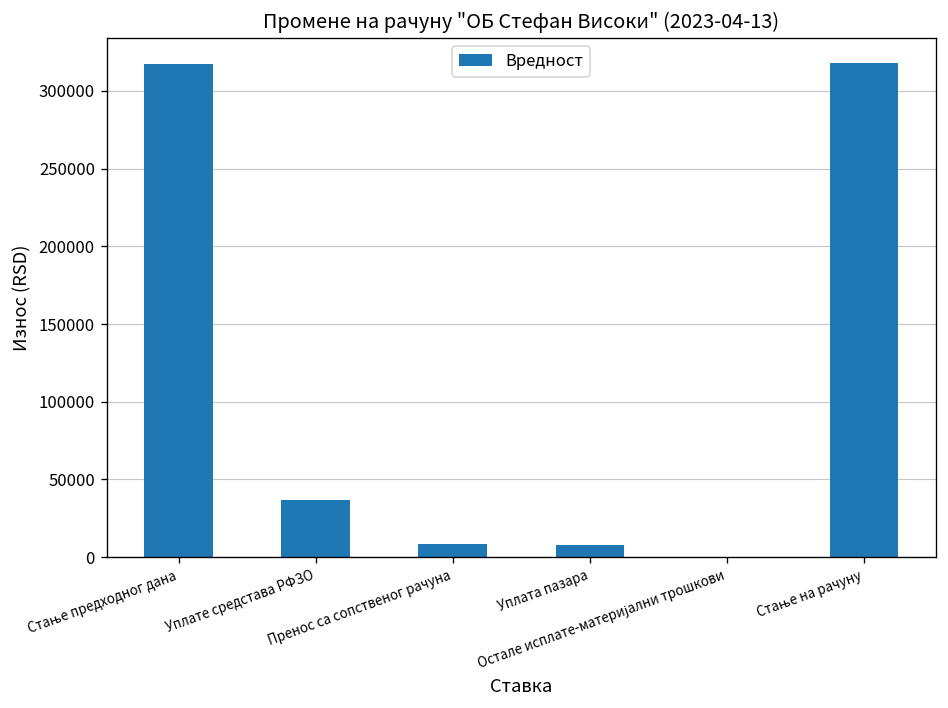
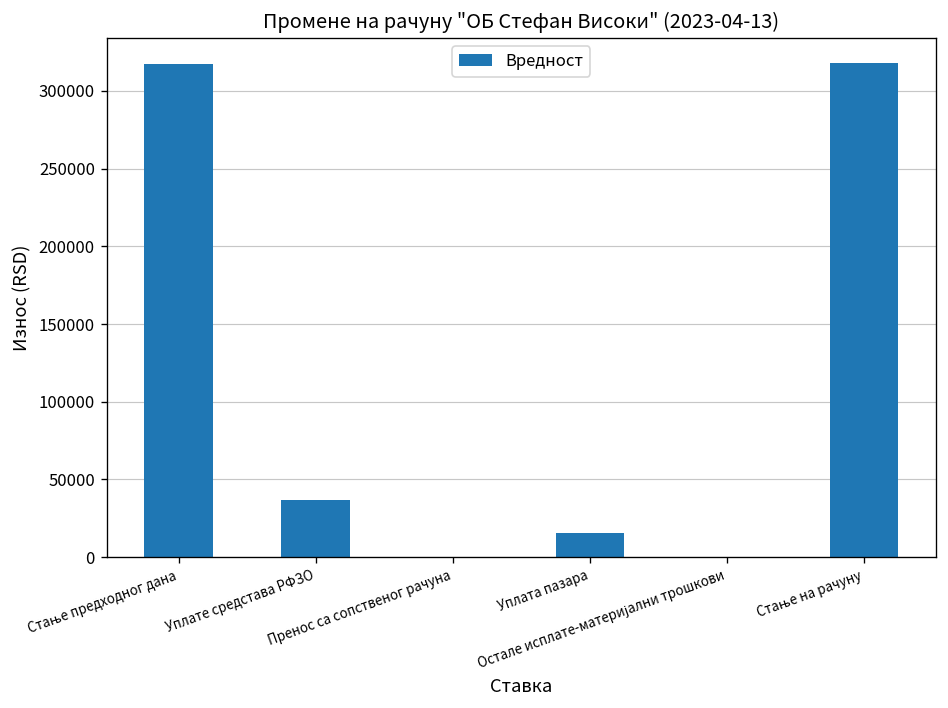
Пренос са сопственог рачуна: 9000 -> 0
Уплата пазара: 8000 -> 15000
